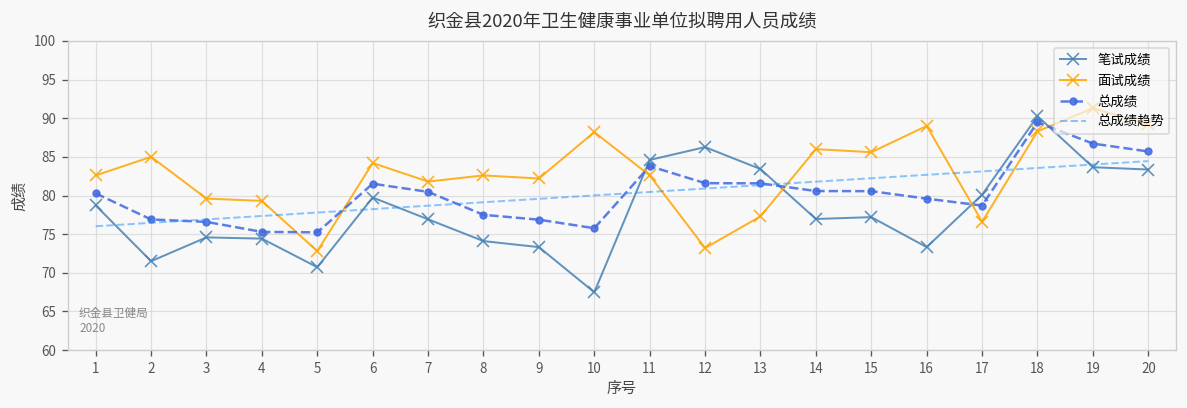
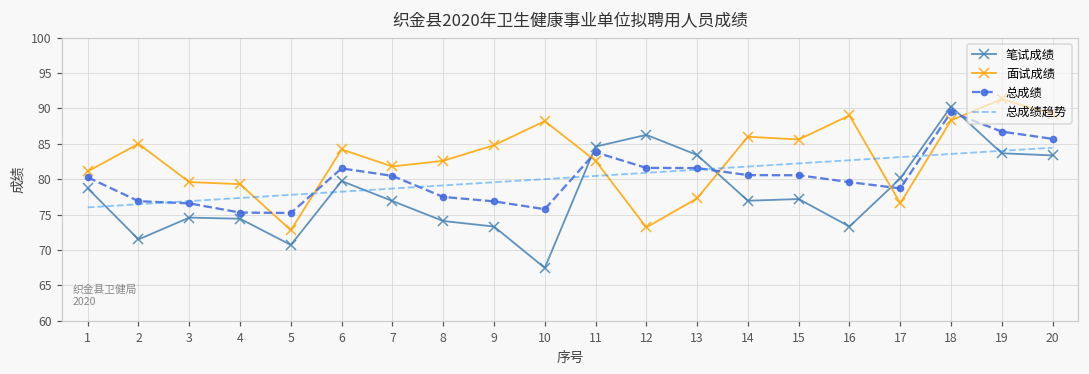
面试成绩, 1: 83 -> 81
面试成绩, 9: 82 -> 85
